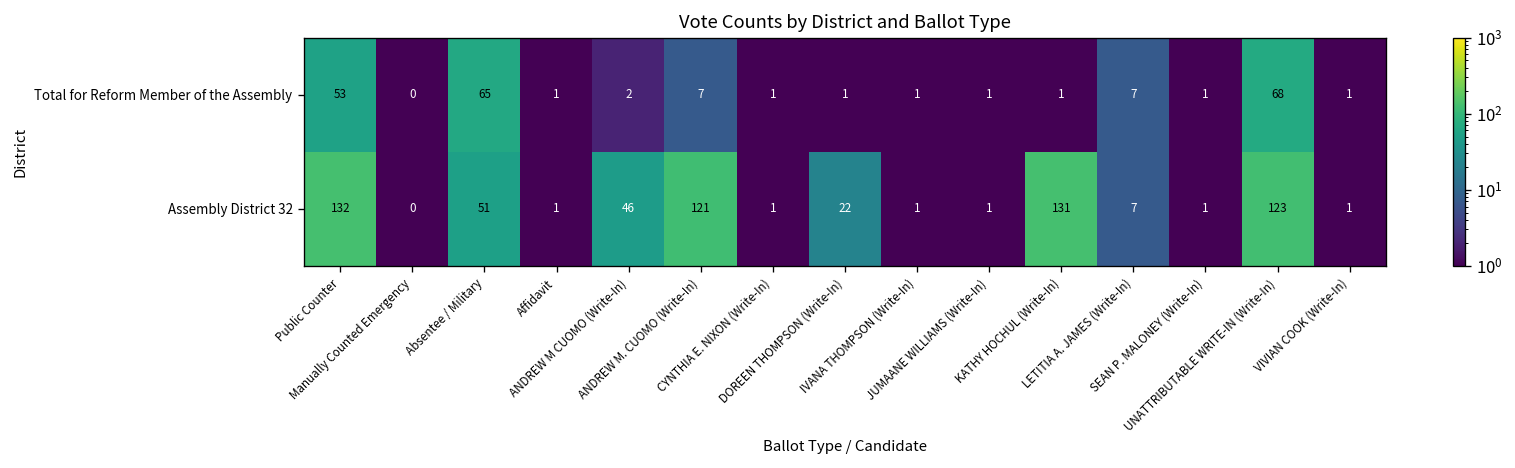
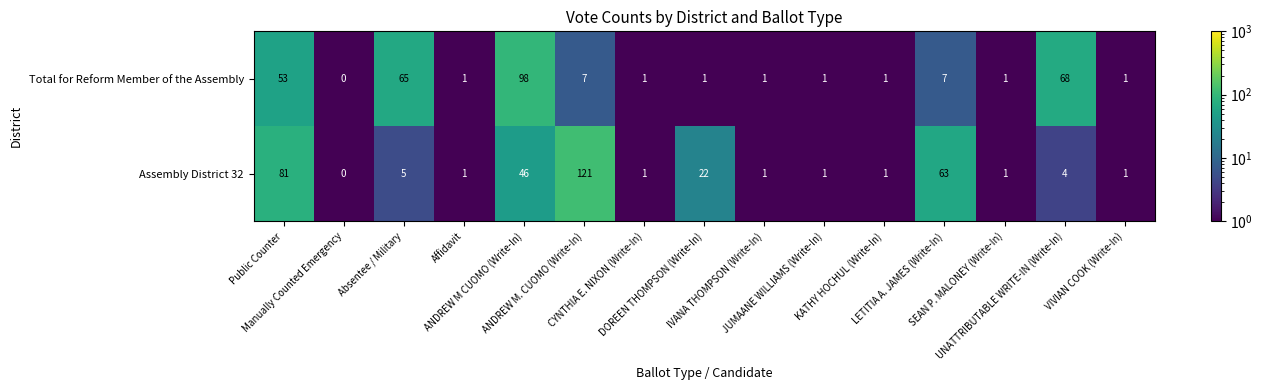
Total for Reform Member of the Assembly, ANDREW M CUOMO (Write-In): 2 -> 98
Assembly District 32, Public Counter: 132 -> 81
Assembly District 32, Absentee / Military: 51 -> 5
Assembly District 32, KATHY HOCHUL (Write-In): 131 -> 1
Assembly District 32, LETITIA A. JAMES (Write-In): 7 -> 63
Assembly District 32, UNATTRIBUTABLE WRITE-IN (Write-In): 123 -> 4
